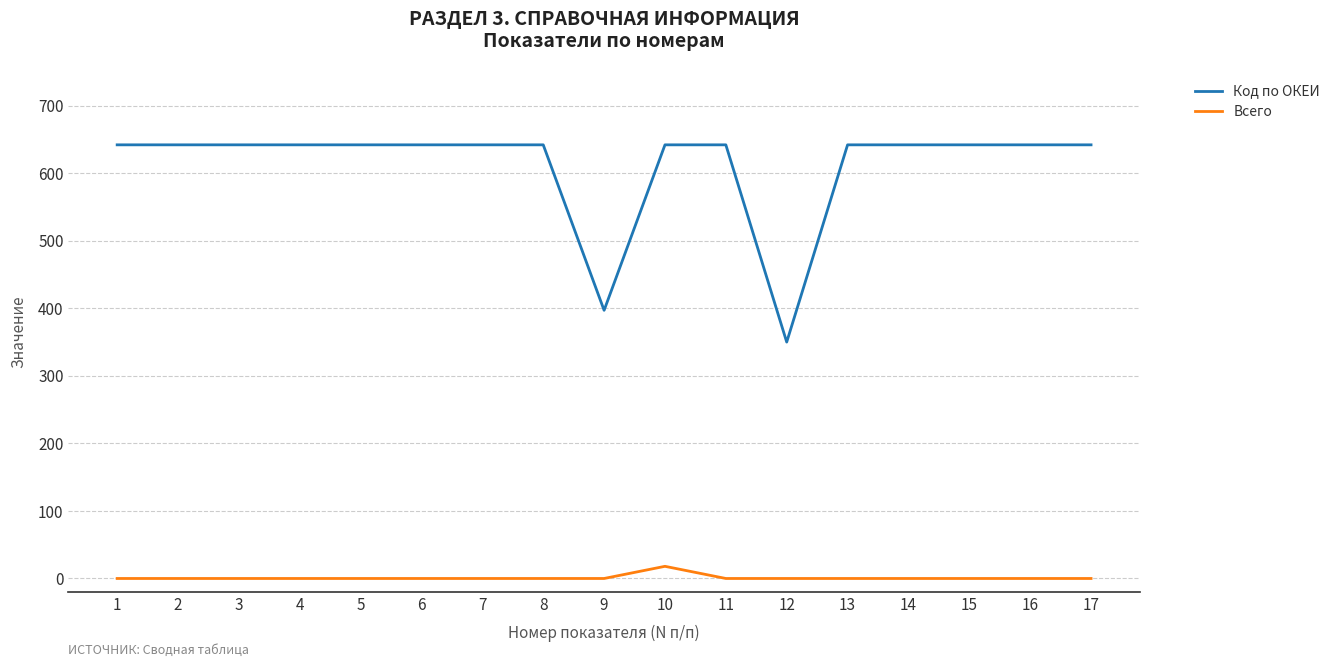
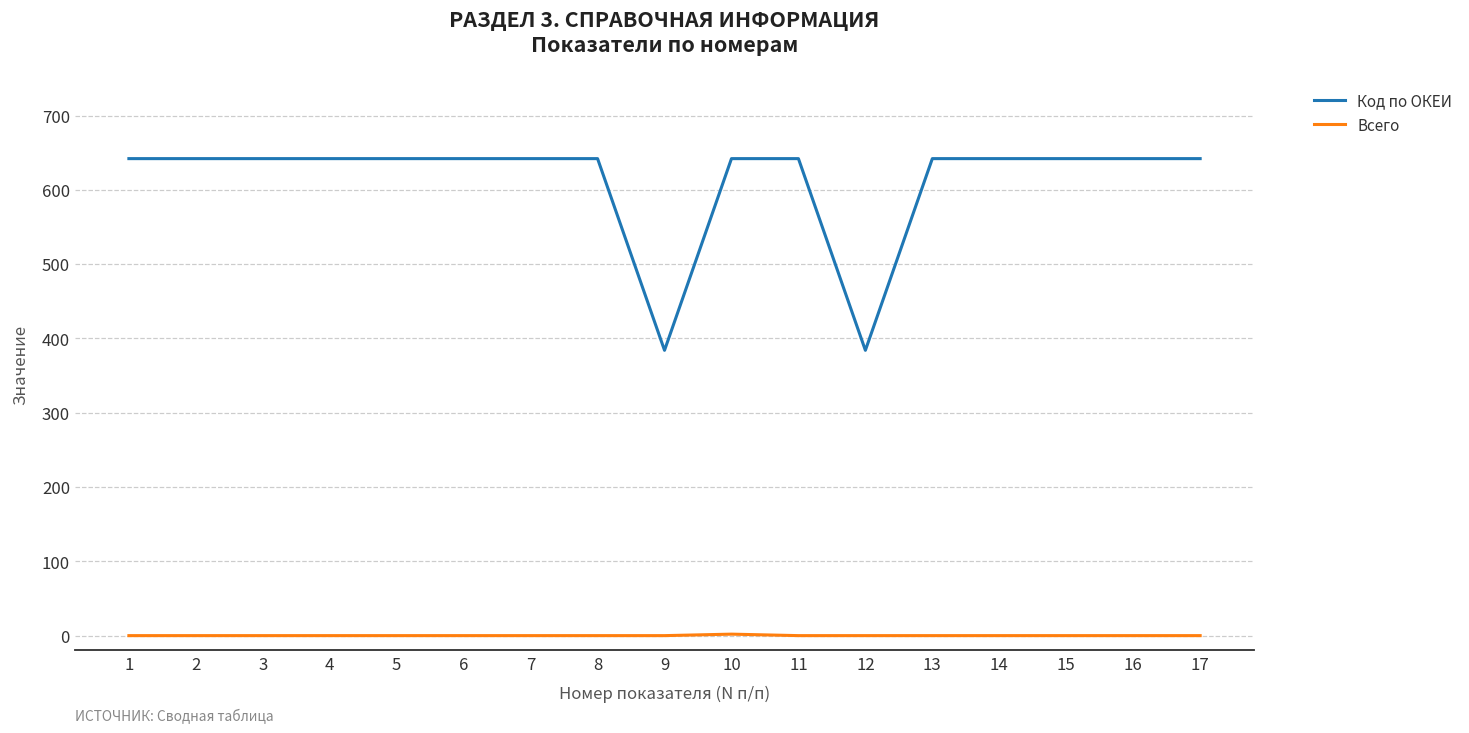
Код по ОКЕИ, 9: 400 -> 380
Всего, 10: 20 -> 0
Код по ОКЕИ, 12: 350 -> 380
